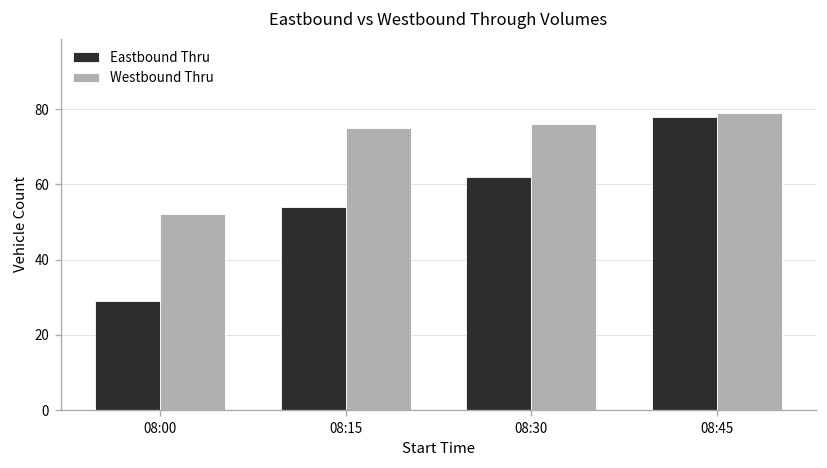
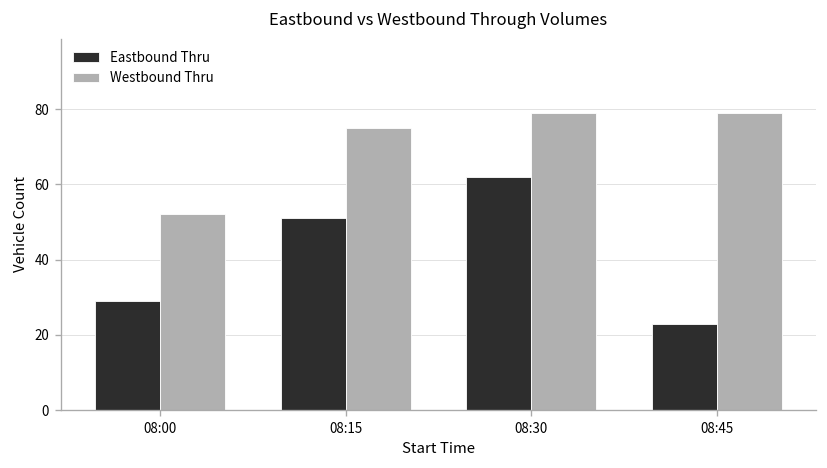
Eastbound Thru, 08:15: 54 -> 51
Westbound Thru, 08:30: 76 -> 79
Eastbound Thru, 08:45: 78 -> 23
